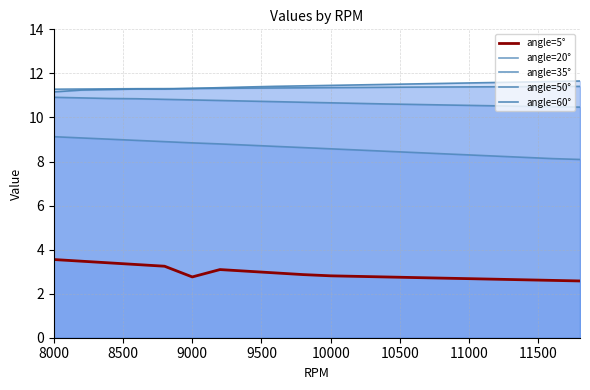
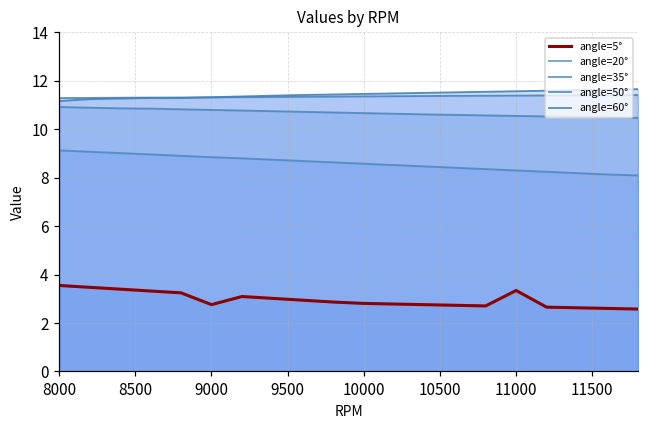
angle=5°, 11000: 2.7 -> 3.3
